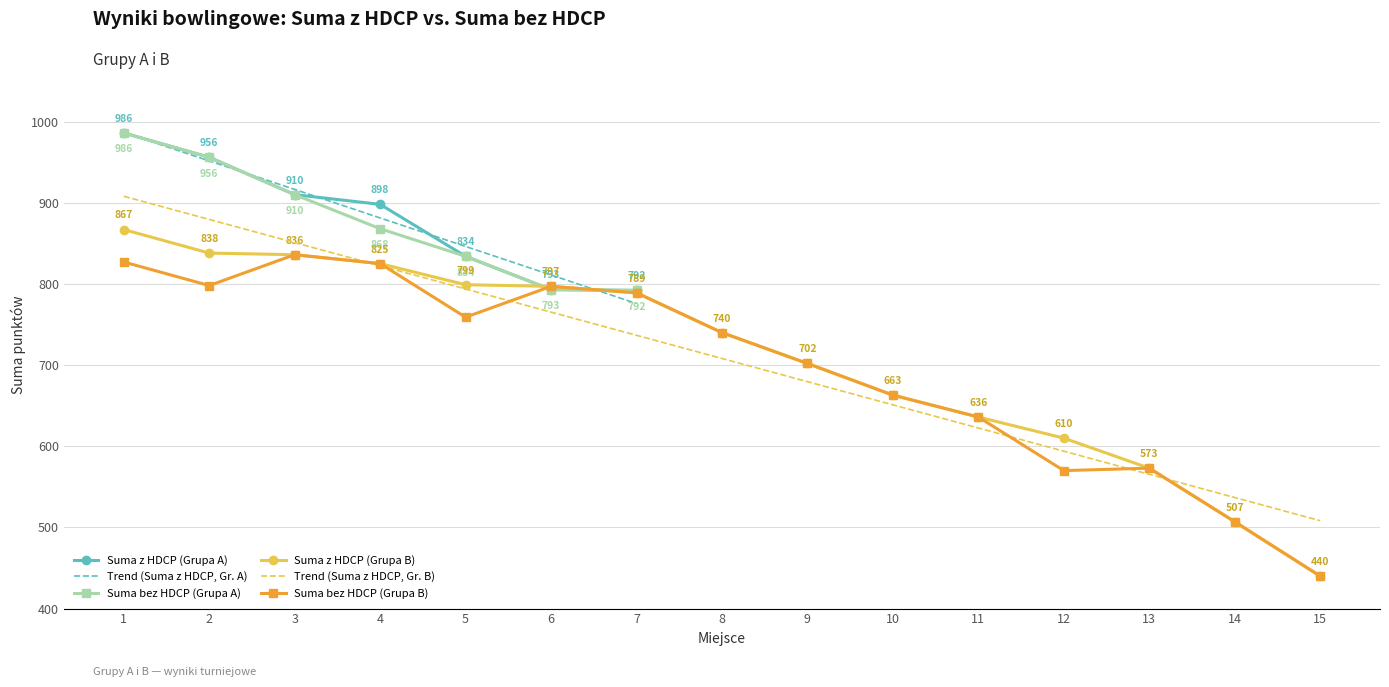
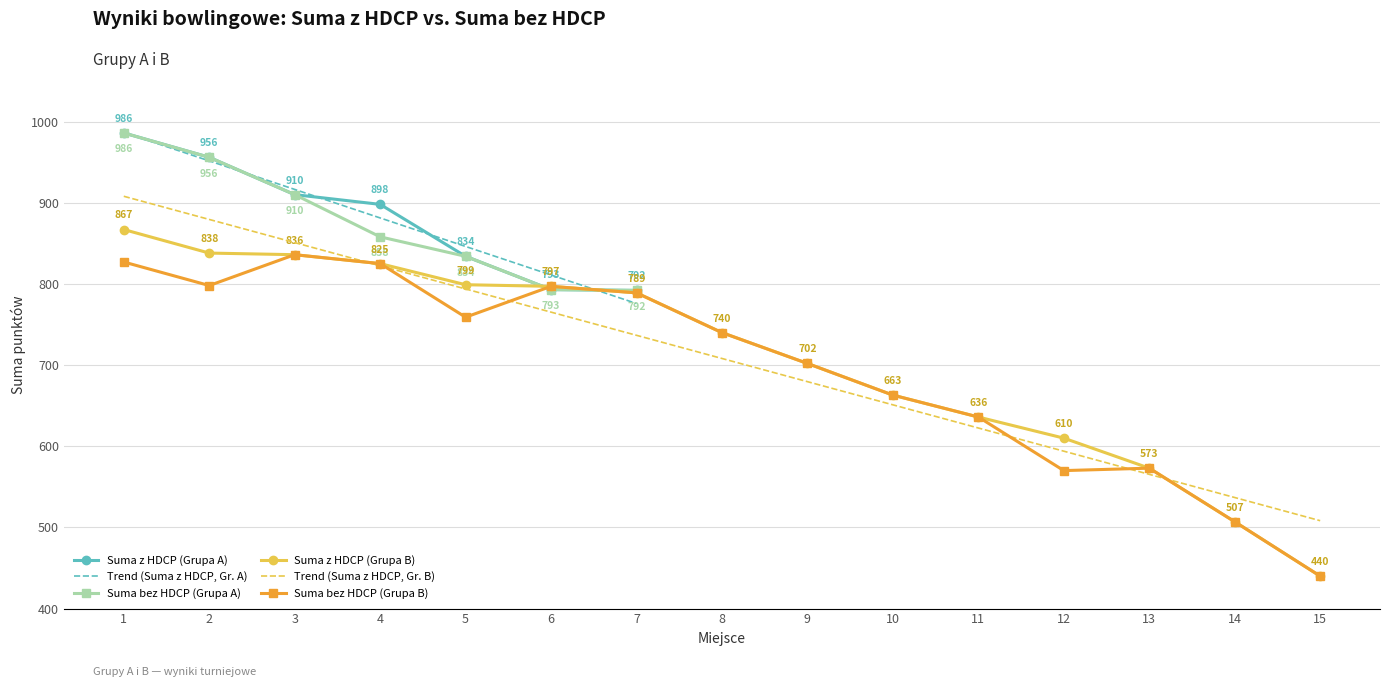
Suma bez HDCP (Grupa A), 4: 868 -> 858
